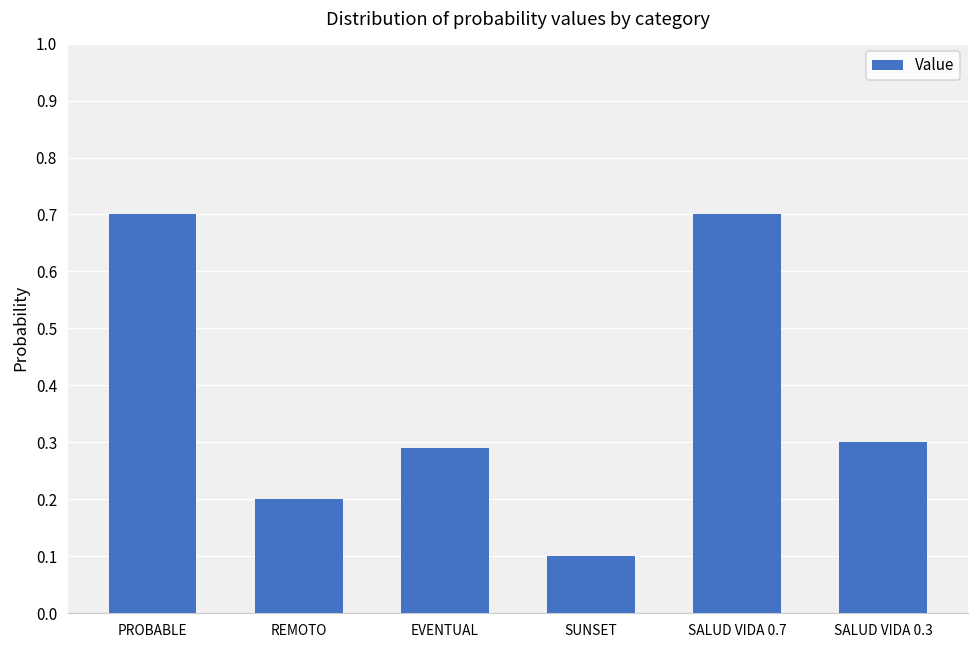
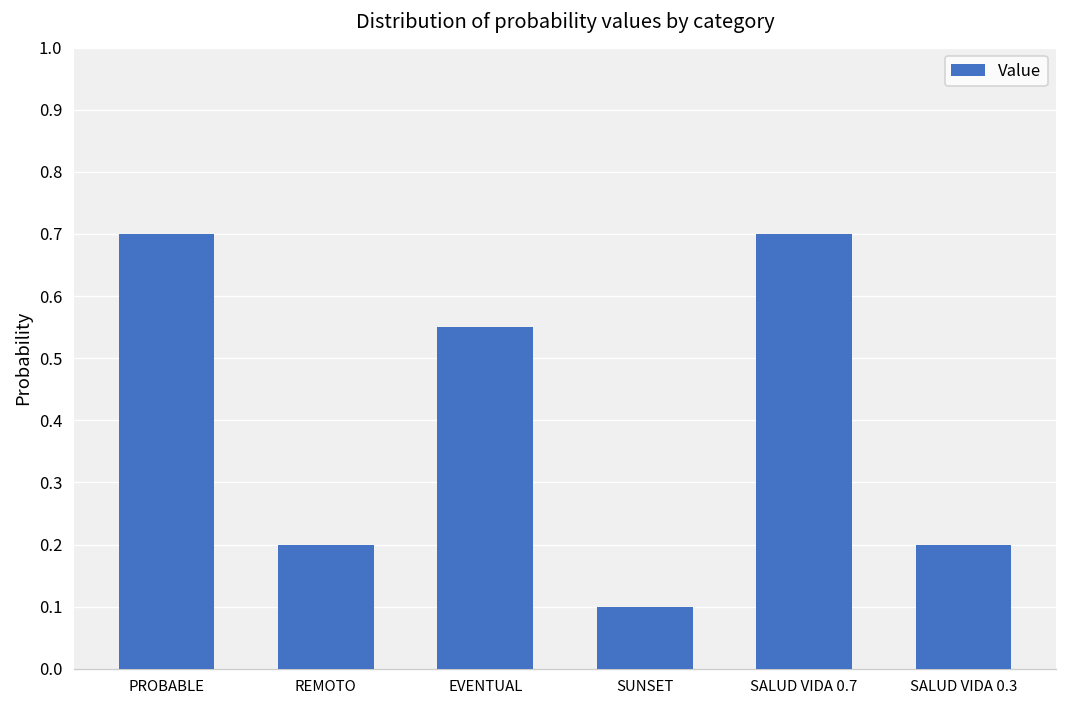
EVENTUAL: 0.29 -> 0.55
SALUD VIDA 0.3: 0.3 -> 0.2
